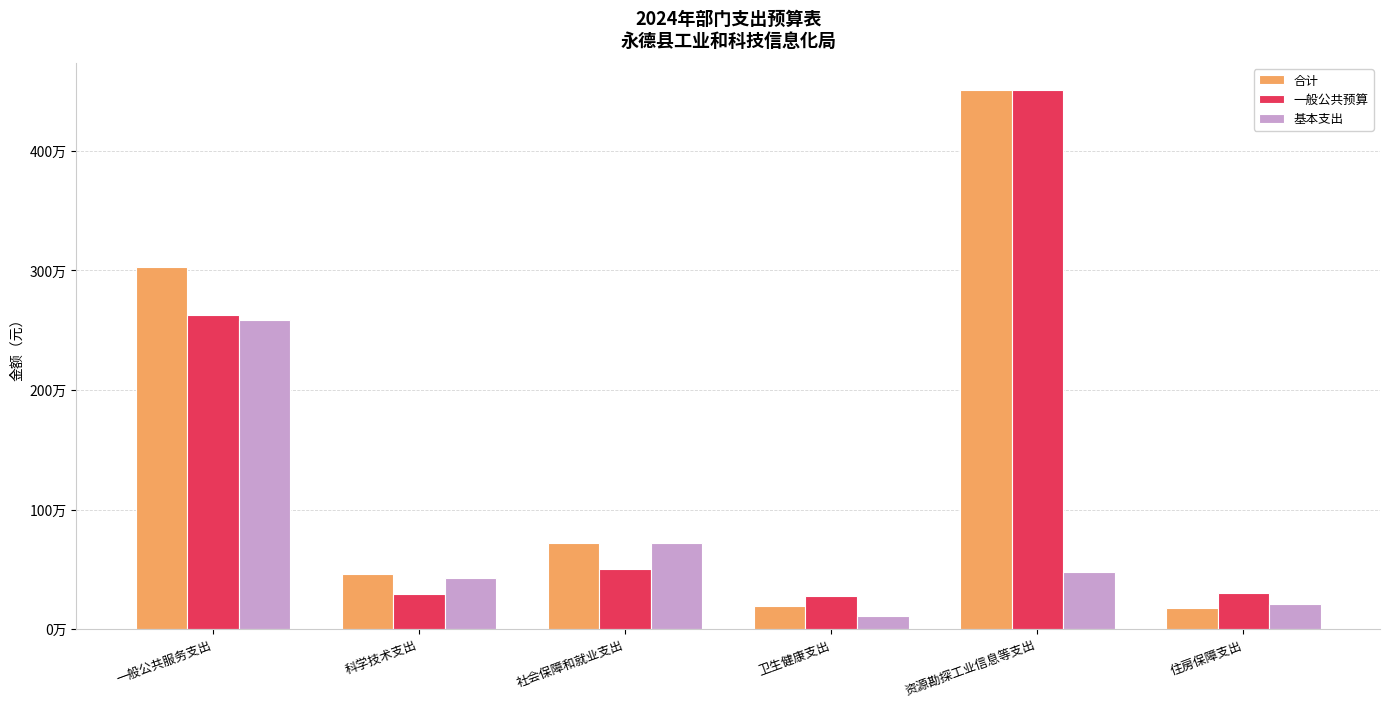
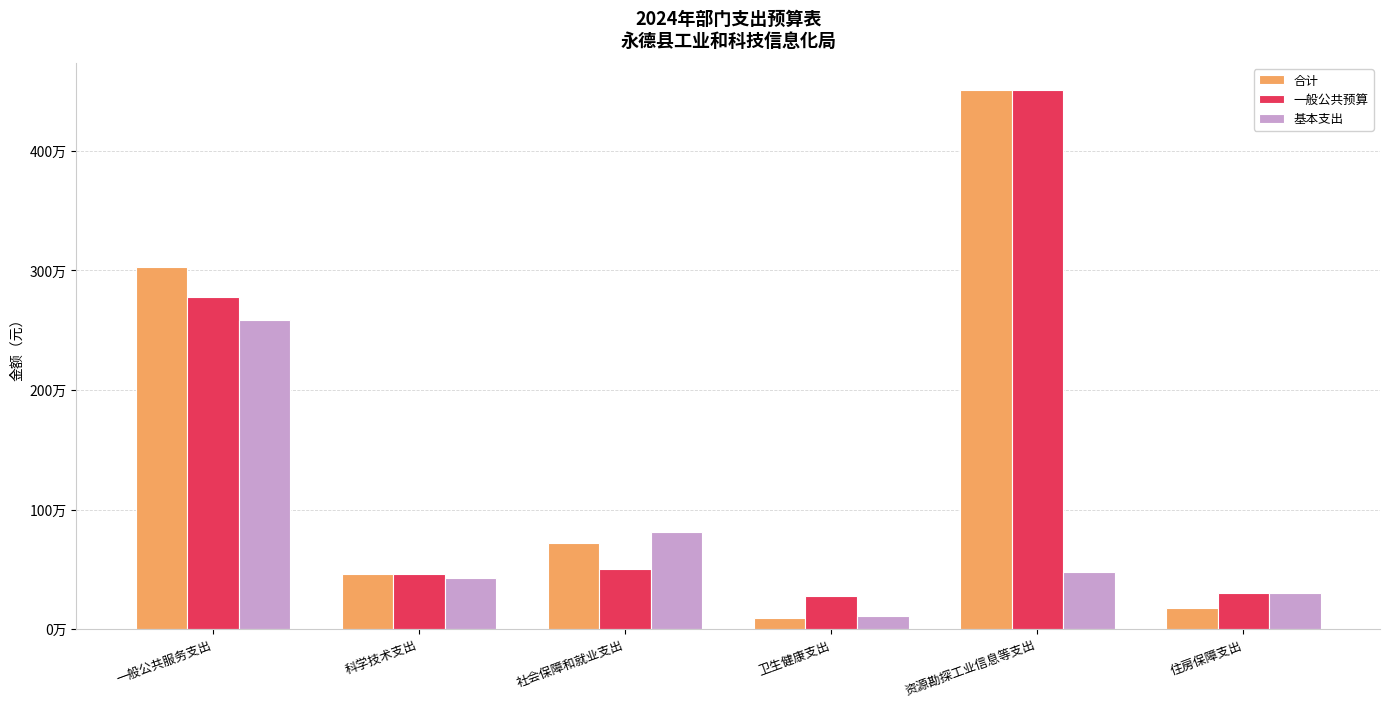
一般公共预算, 一般公共服务支出: 263万 -> 278万
一般公共预算, 科学技术支出: 29万 -> 46万
基本支出, 社会保障和就业支出: 72万 -> 81万
合计, 卫生健康支出: 20万 -> 9万
基本支出, 住房保障支出: 21万 -> 30万
